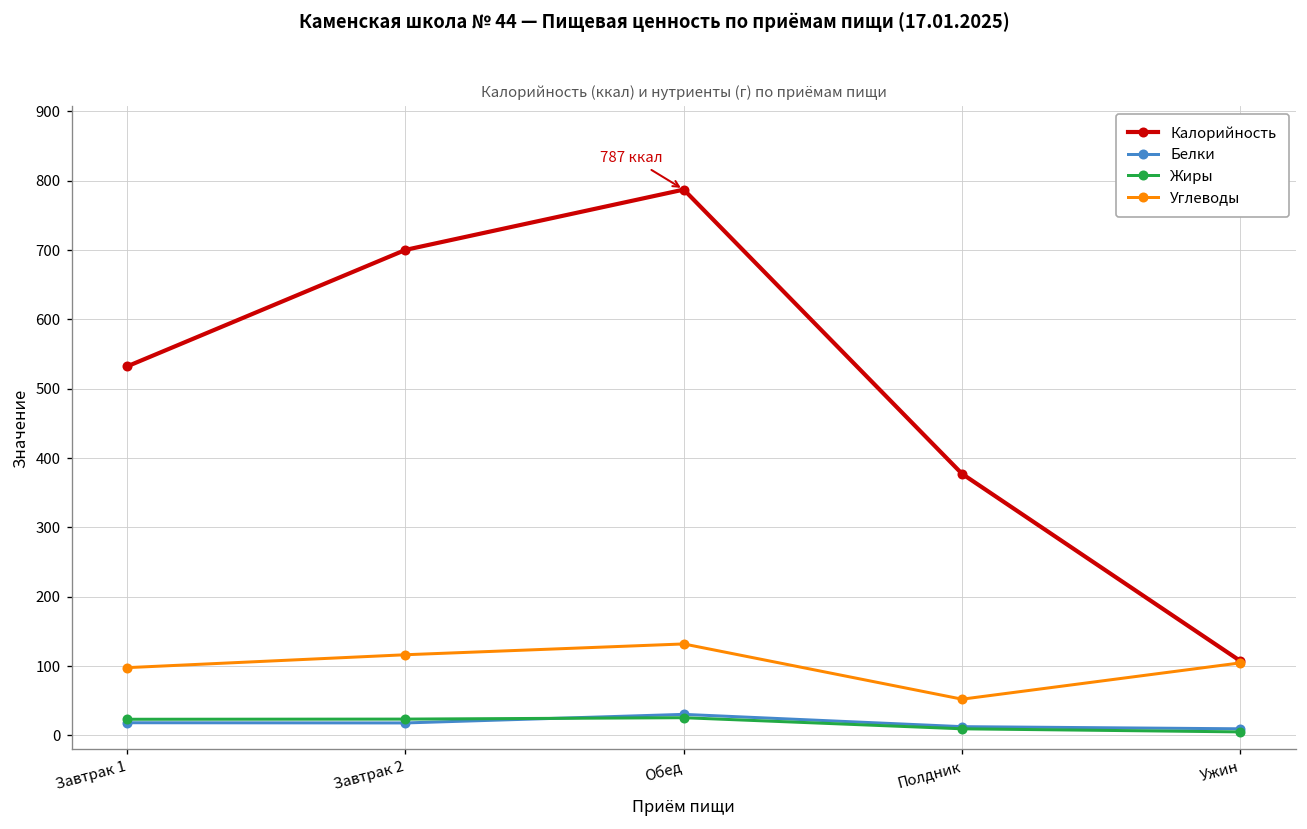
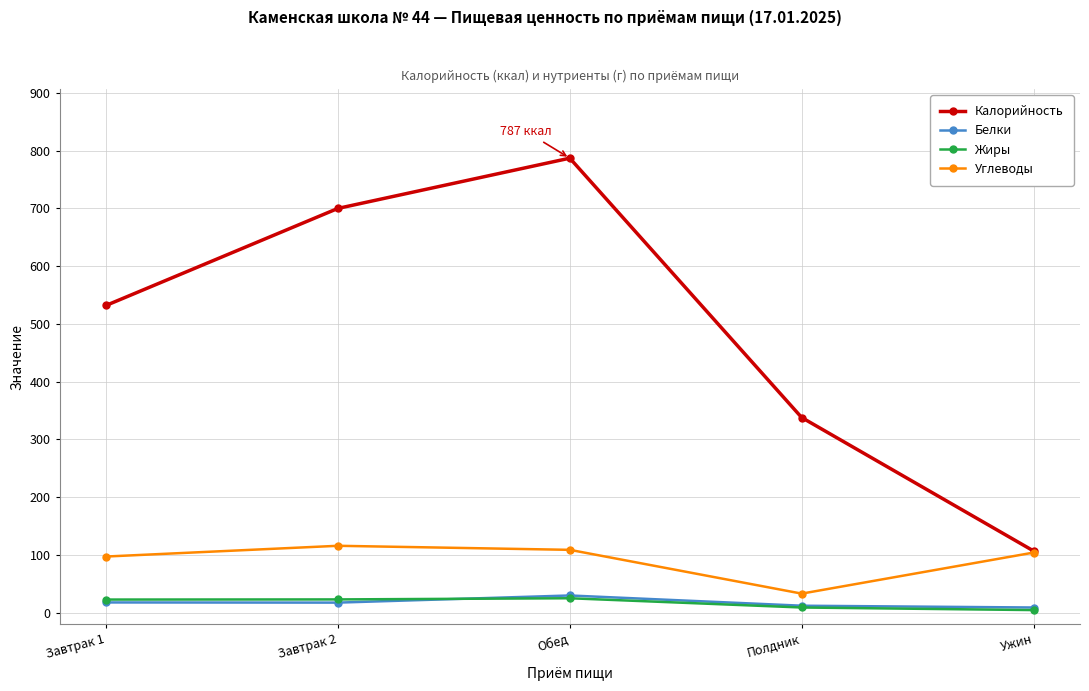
Углеводы, Обед: 130 -> 110
Калорийность, Полдник: 380 -> 340
Углеводы, Полдник: 50 -> 30
